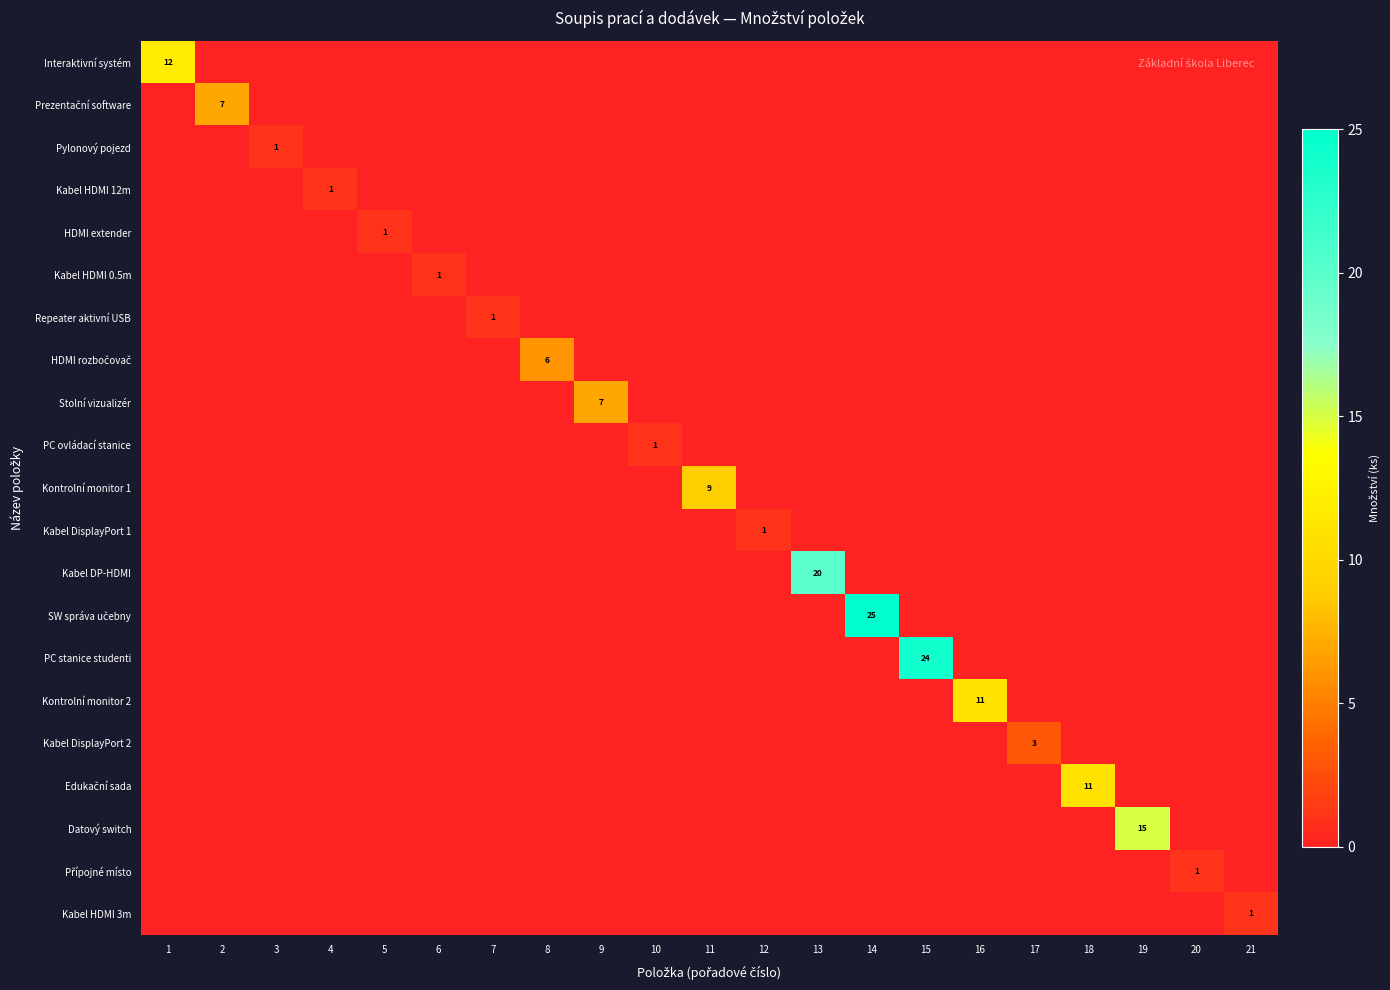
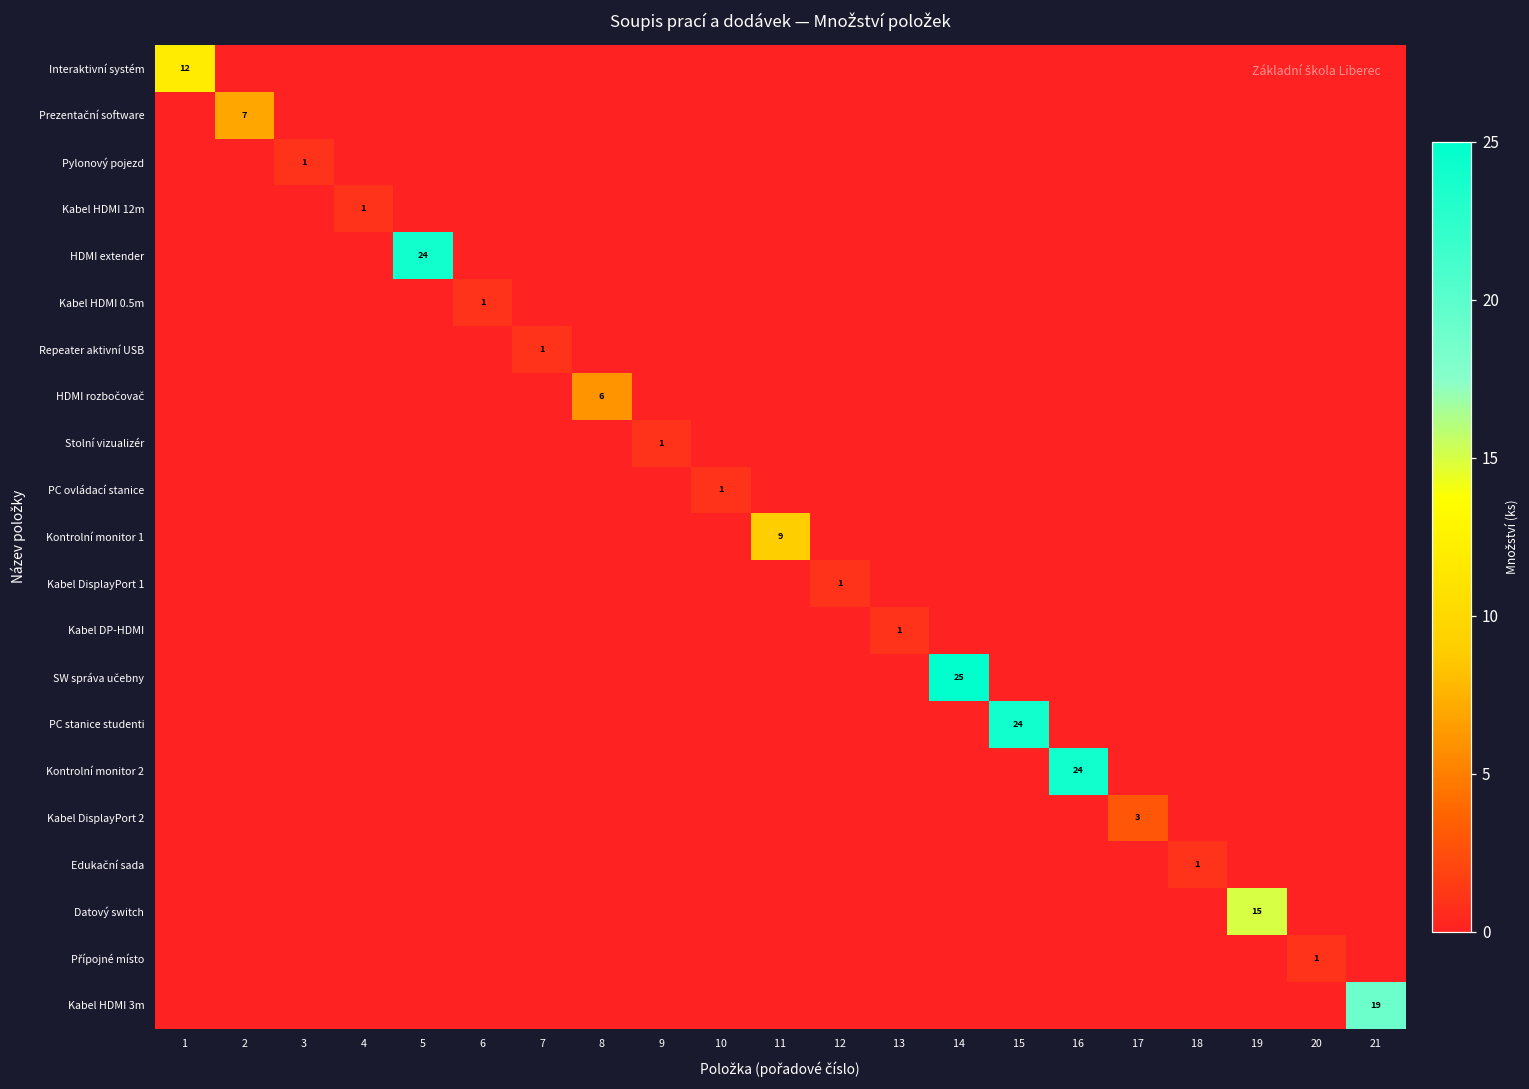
HDMI extender, 5: 1 -> 24
Stolní vizualizér, 9: 7 -> 1
Kabel DP-HDMI, 13: 20 -> 1
Kontrolní monitor 2, 16: 11 -> 24
Edukační sada, 18: 11 -> 1
Kabel HDMI 3m, 21: 1 -> 19
